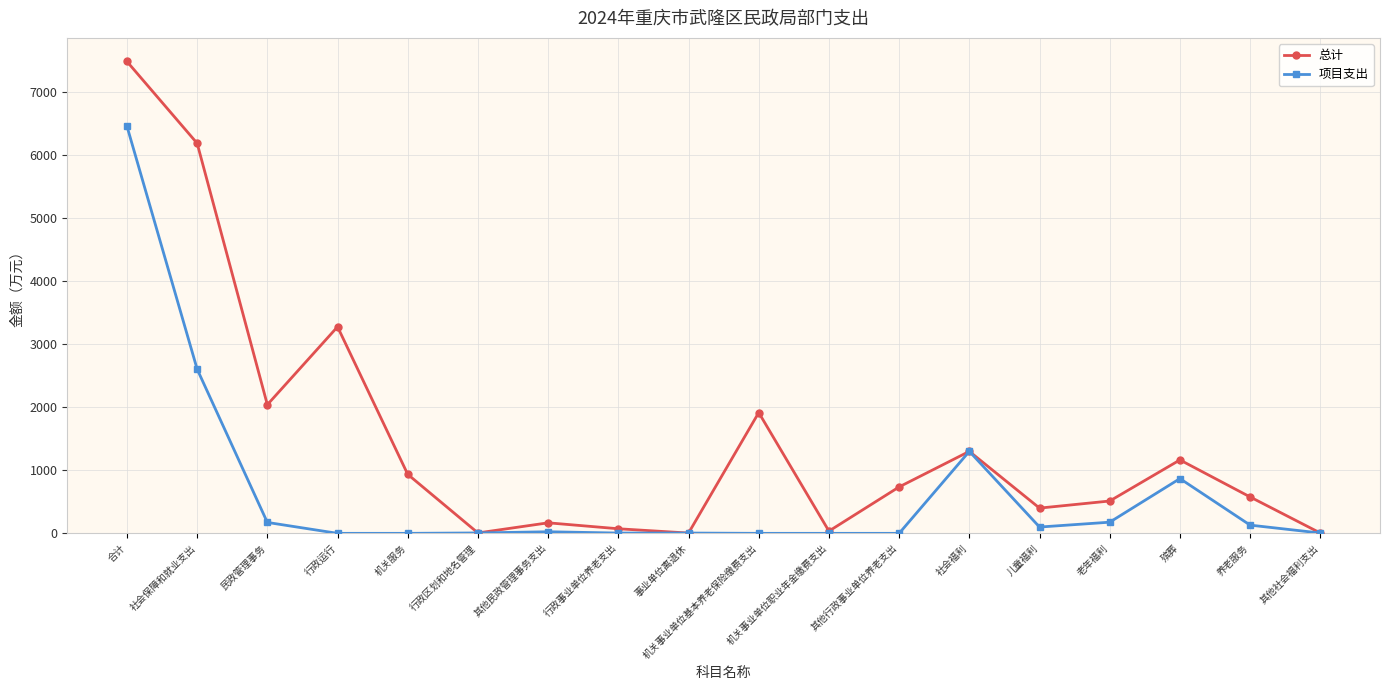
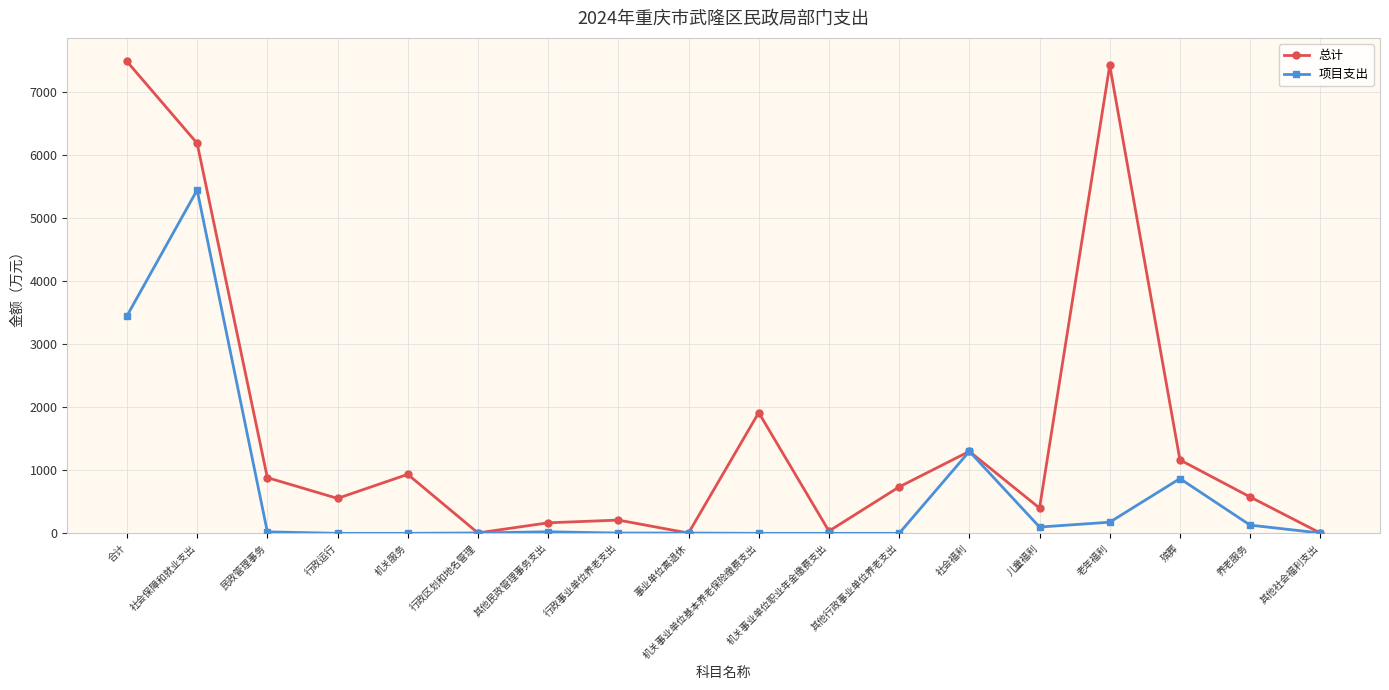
项目支出, 合计: 6500 -> 3400
项目支出, 社会保障和就业支出: 2600 -> 5400
总计, 民政管理事务: 2000 -> 900
项目支出, 民政管理事务: 200 -> 0
总计, 行政运行: 3300 -> 600
总计, 行政事业单位养老支出: 100 -> 200
总计, 老年福利: 500 -> 7400
